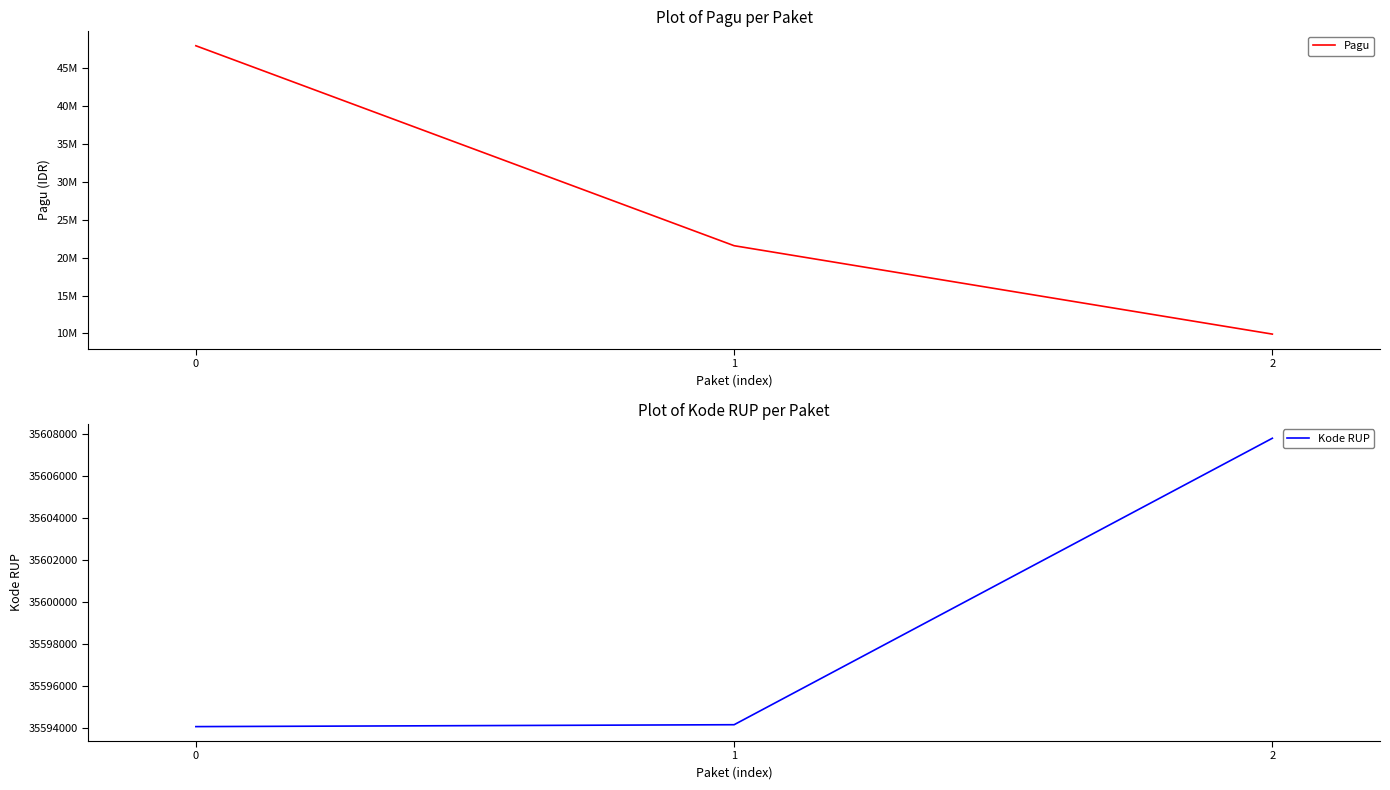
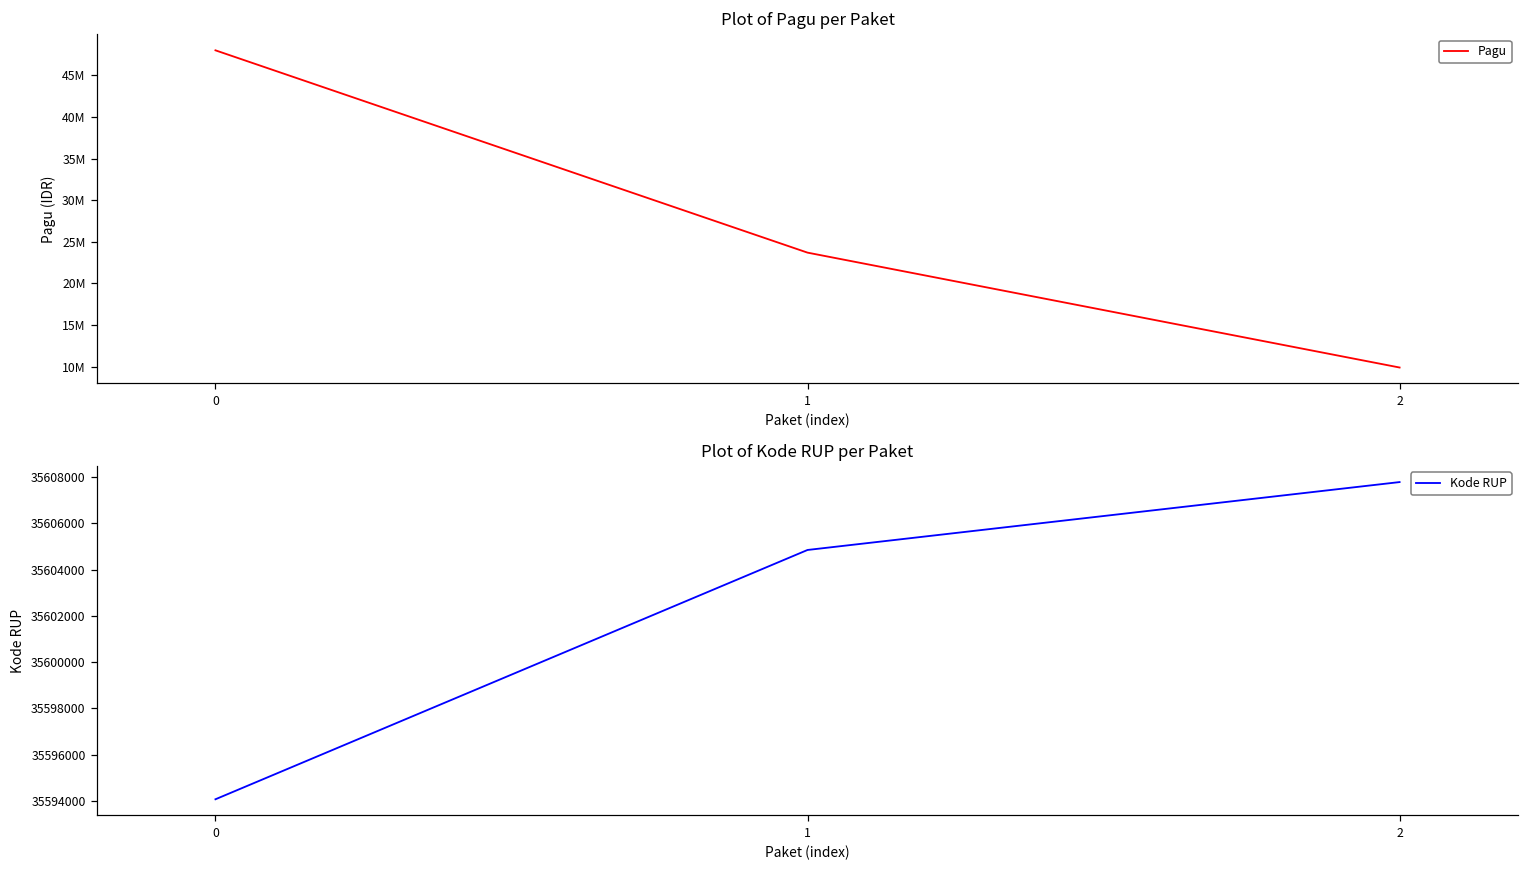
Plot of Pagu per Paket, 1: 22000000 -> 24000000
Plot of Kode RUP per Paket, 1: 35594200 -> 35604800
